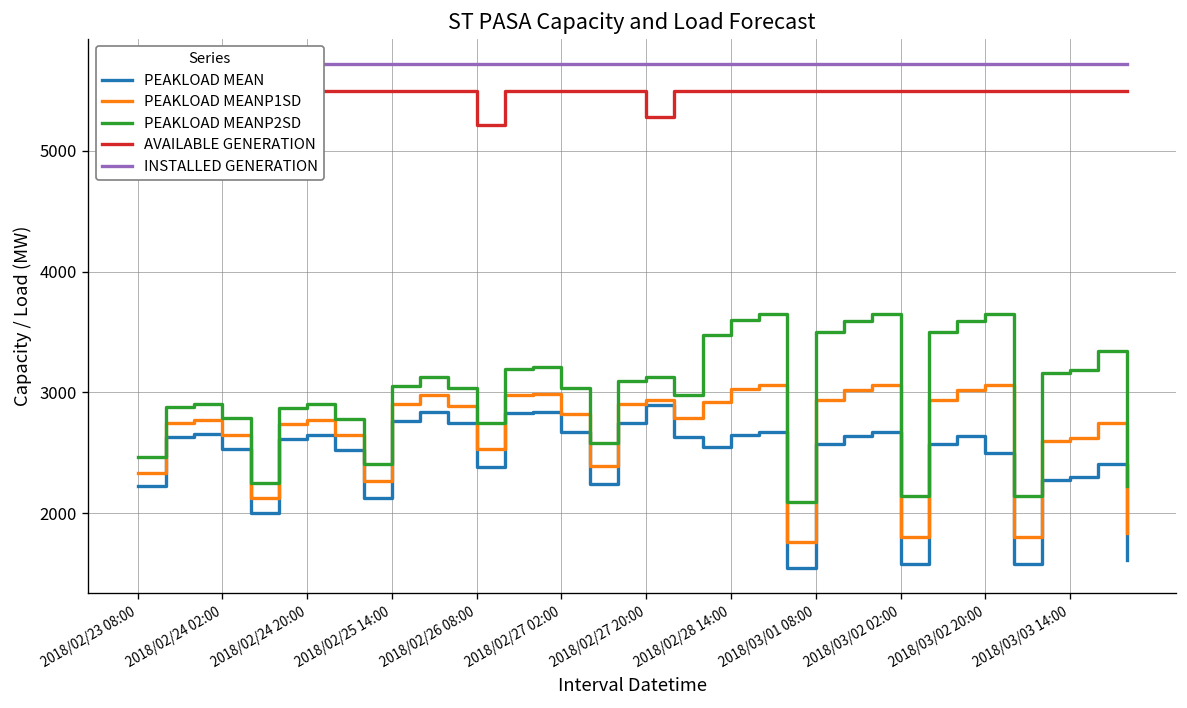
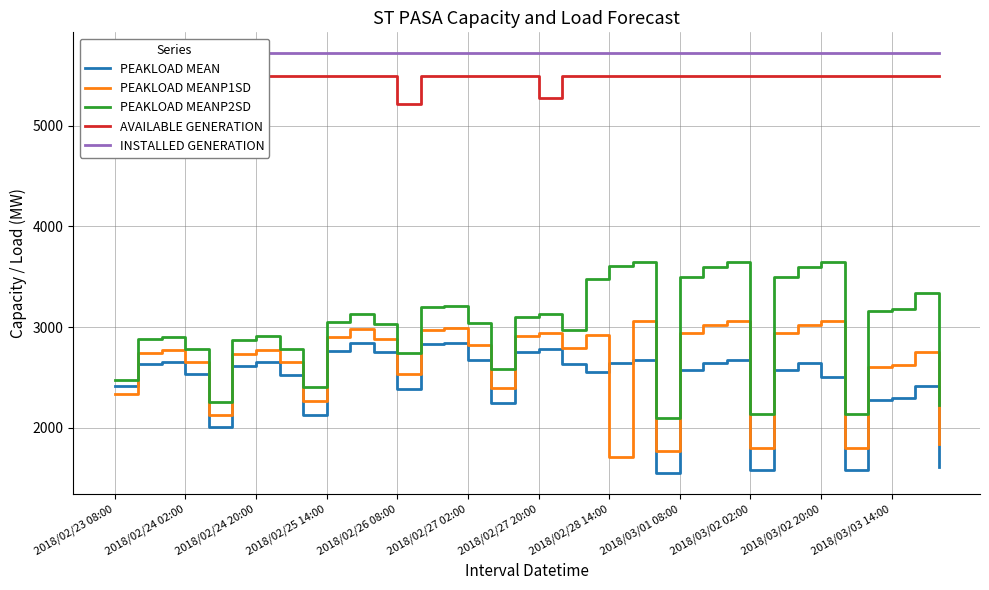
PEAKLOAD MEAN, 2018/02/23 08:00: 2220 -> 2410
PEAKLOAD MEAN, 2018/02/27 20:00: 2900 -> 2780
PEAKLOAD MEANP1SD, 2018/02/28 14:00: 3030 -> 1710
